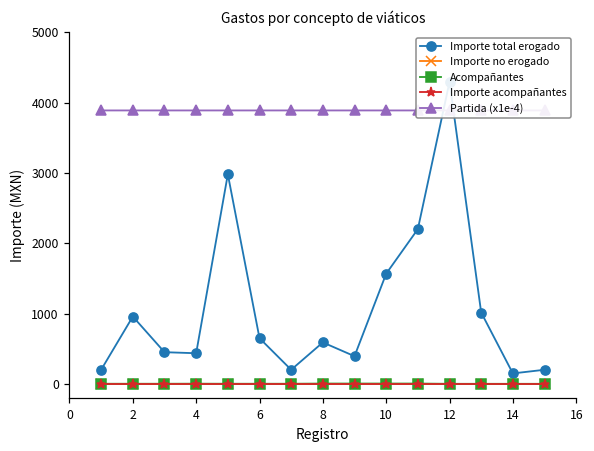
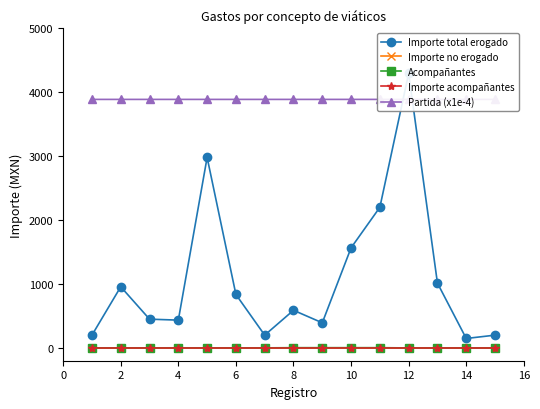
Importe total erogado, 6: 600 -> 800
